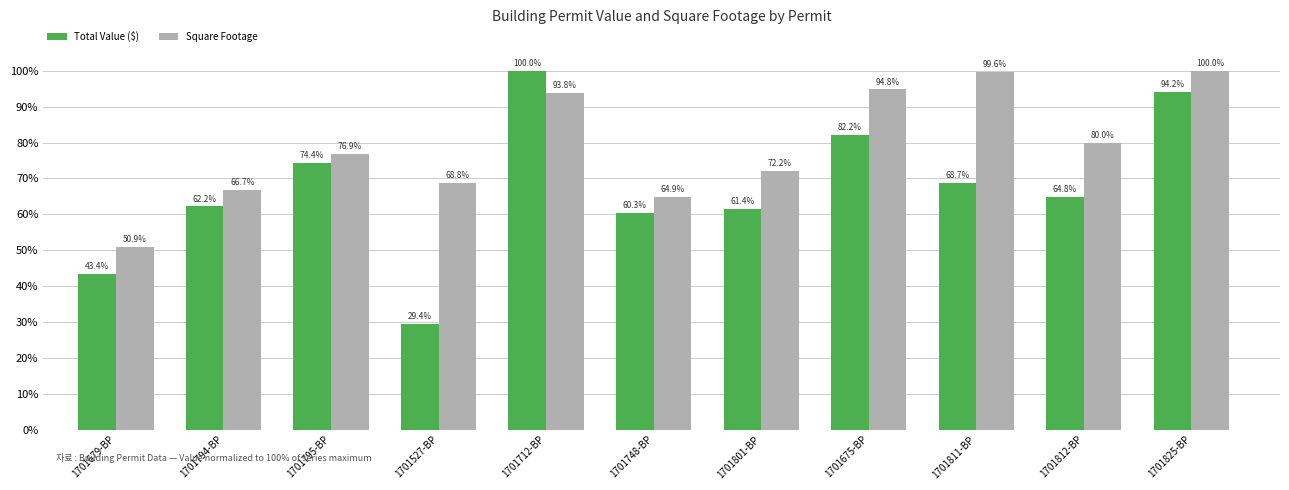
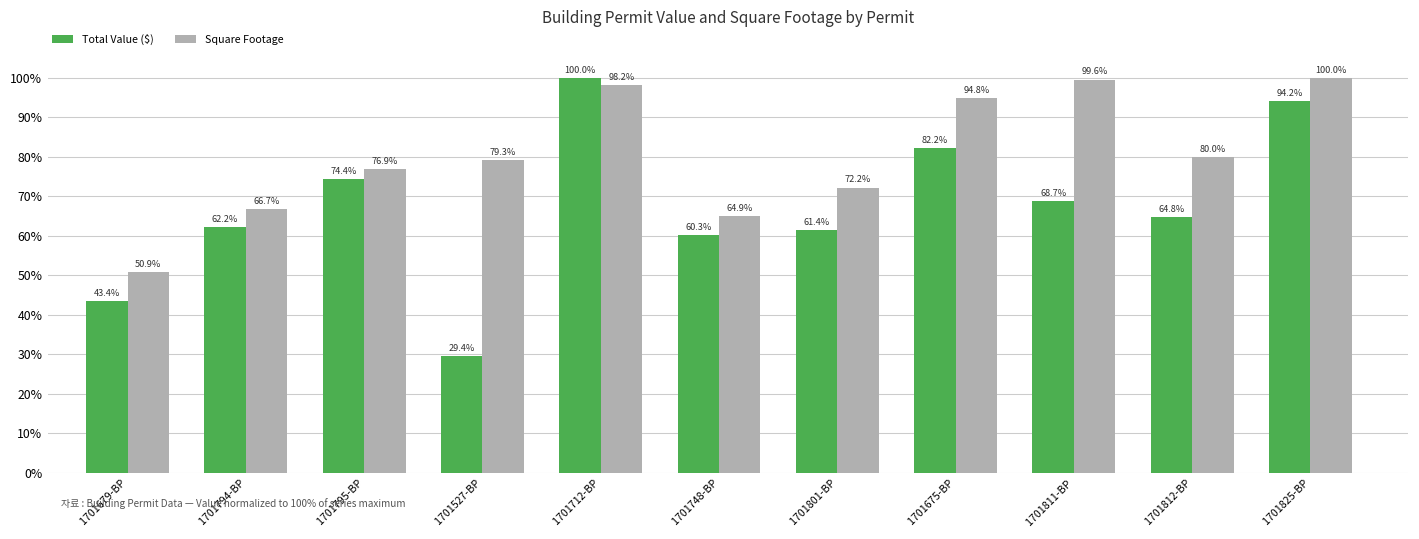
Square Footage, 1701527-BP: 68.8% -> 79.3%
Square Footage, 1701712-BP: 93.8% -> 98.2%
